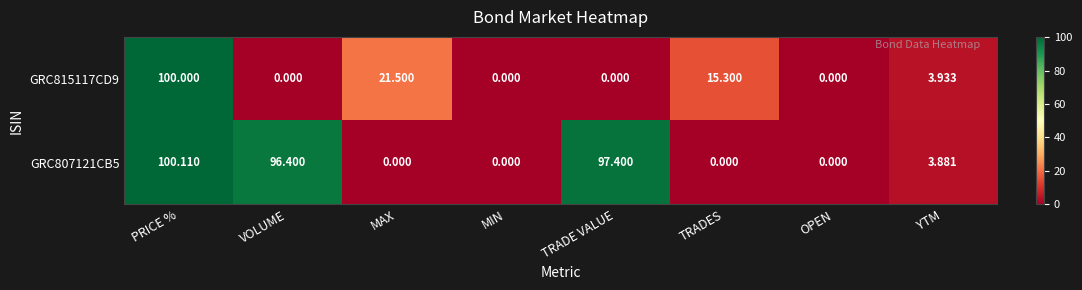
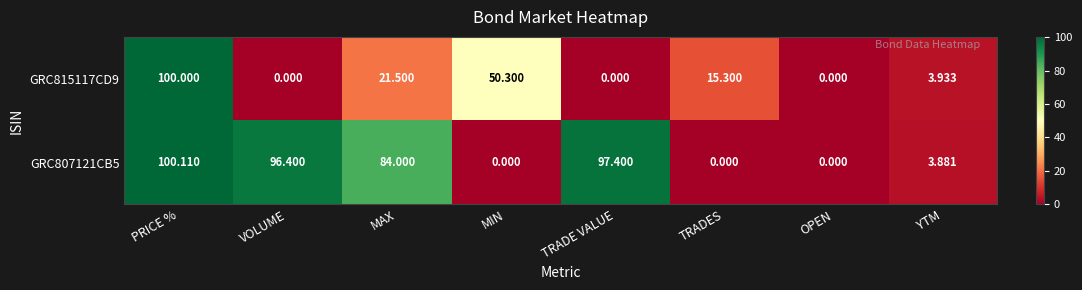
GRC815117CD9, MIN: 0.000 -> 50.300
GRC807121CB5, MAX: 0.000 -> 84.000
